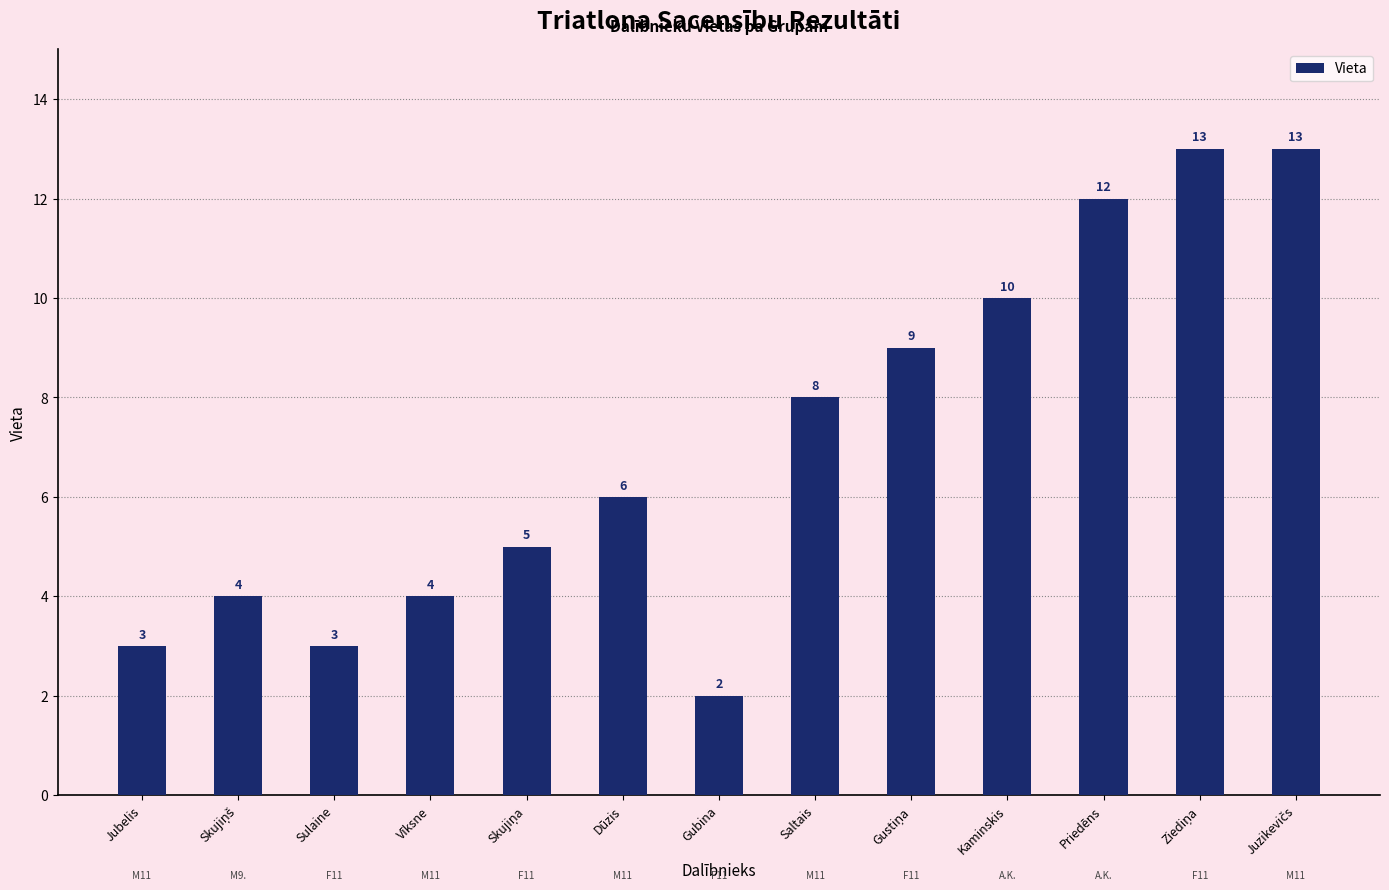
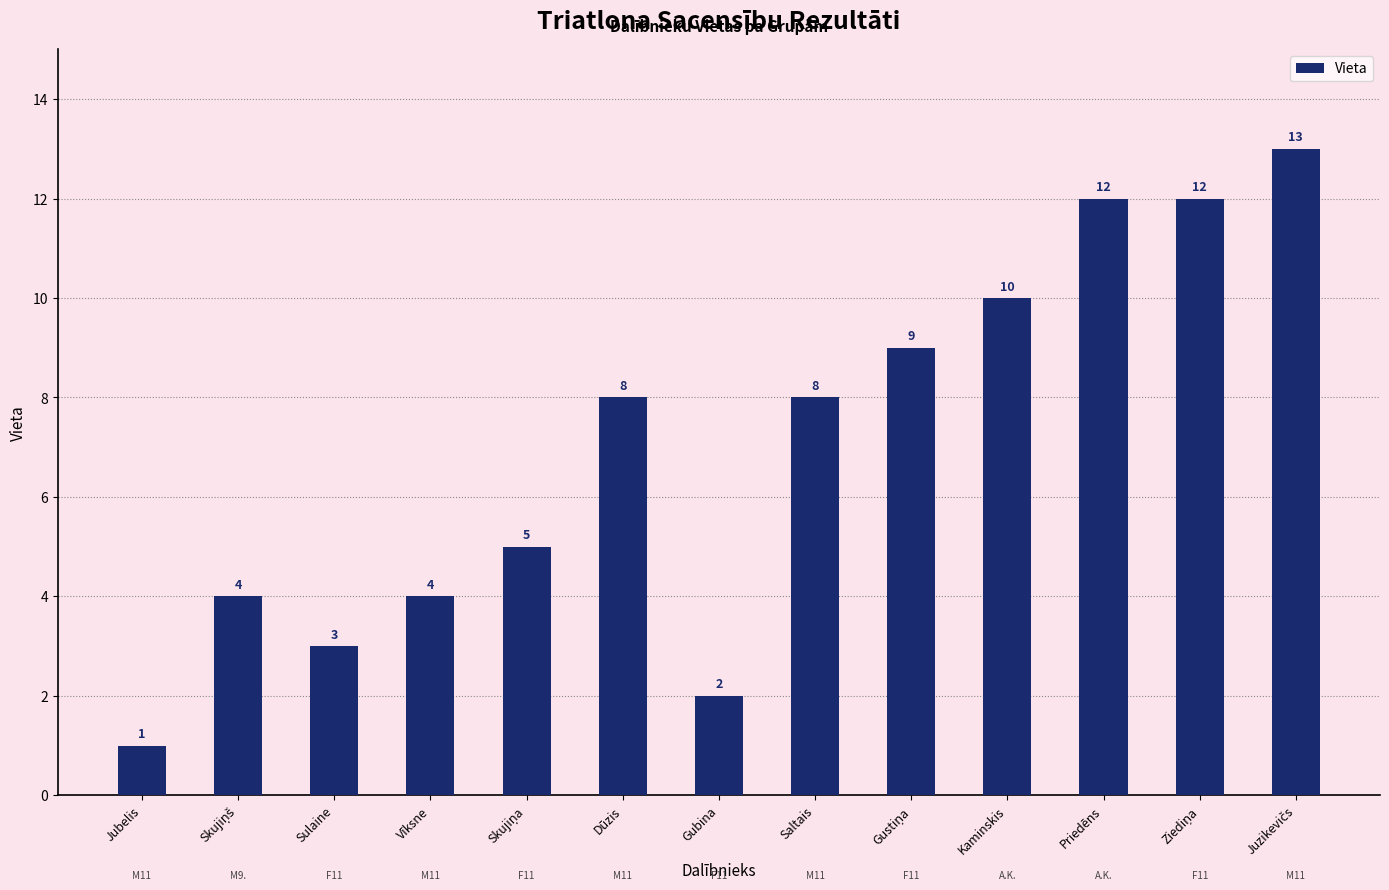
Jubelis: 3 -> 1
Dūzis: 6 -> 8
Ziediņa: 13 -> 12
